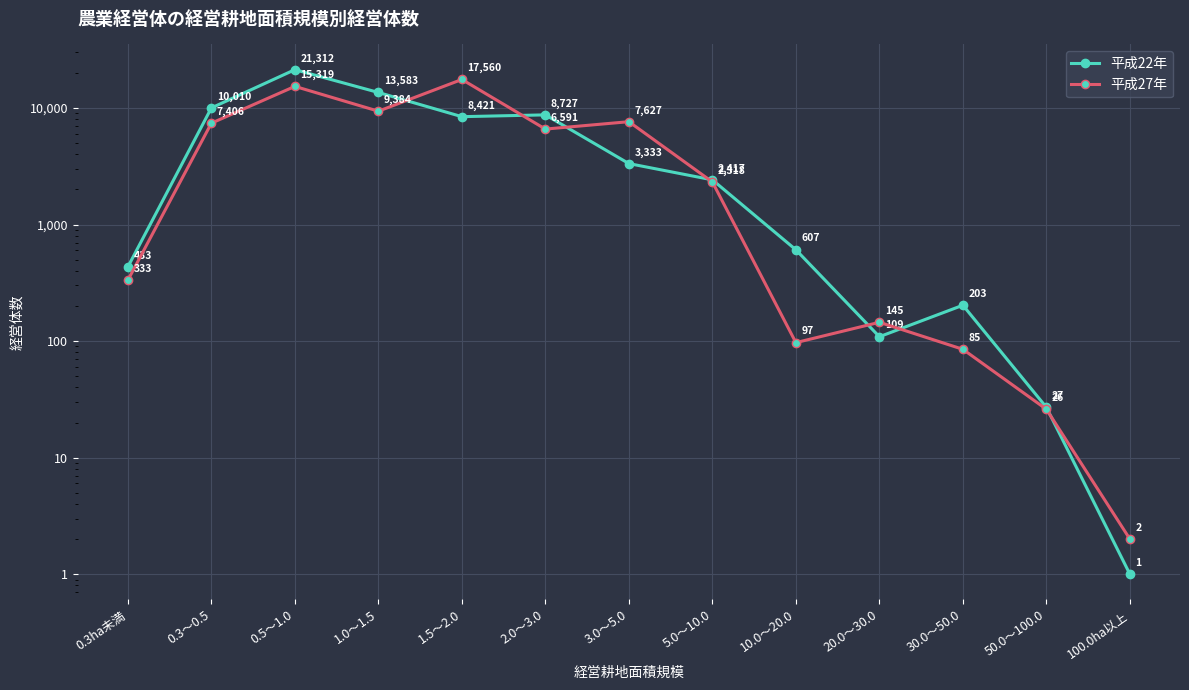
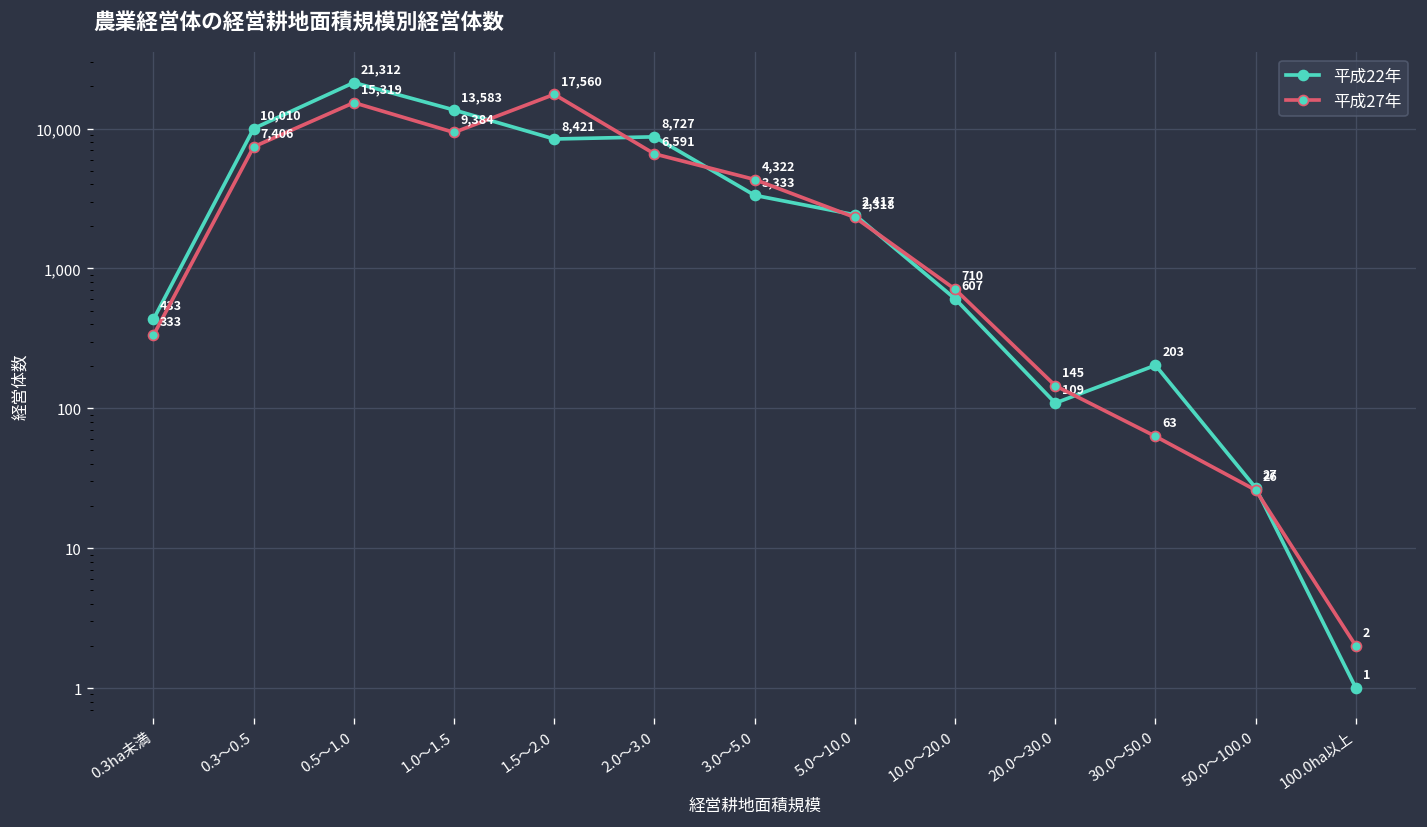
平成27年, 3.0～5.0: 7,627 -> 4,322
平成27年, 10.0～20.0: 97 -> 710
平成27年, 30.0～50.0: 85 -> 63
